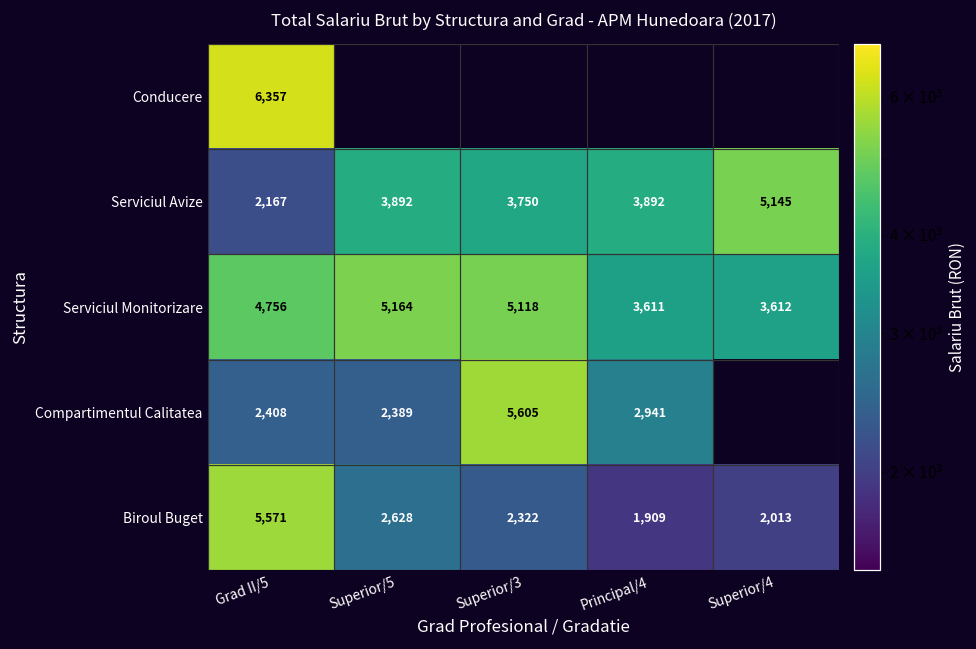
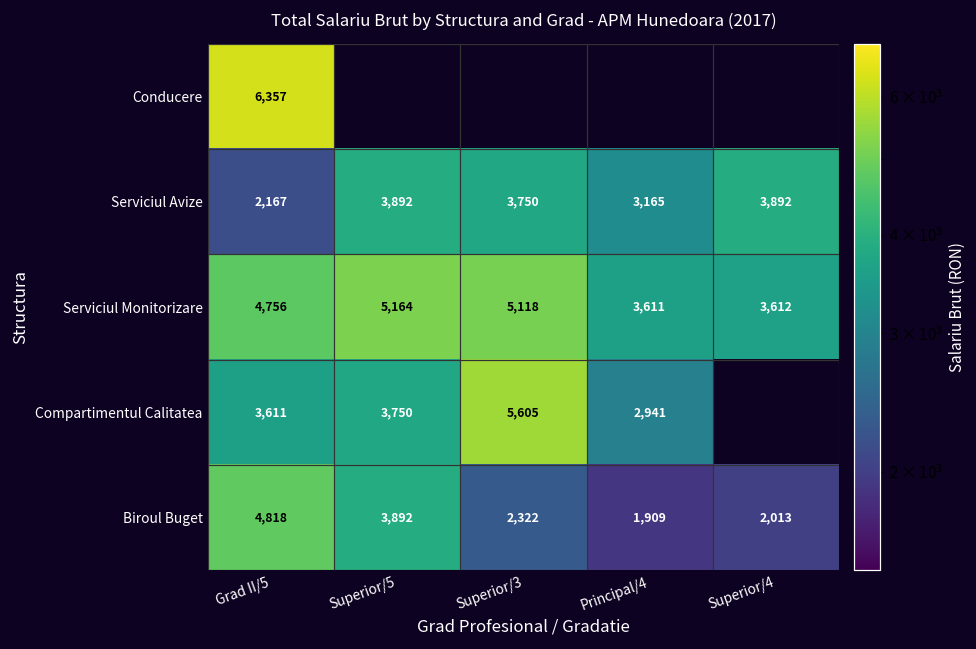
Serviciul Avize, Principal/4: 3,892 -> 3,165
Serviciul Avize, Superior/4: 5,145 -> 3,892
Compartimentul Calitatea, Grad II/5: 2,408 -> 3,611
Compartimentul Calitatea, Superior/5: 2,389 -> 3,750
Biroul Buget, Grad II/5: 5,571 -> 4,818
Biroul Buget, Superior/5: 2,628 -> 3,892
